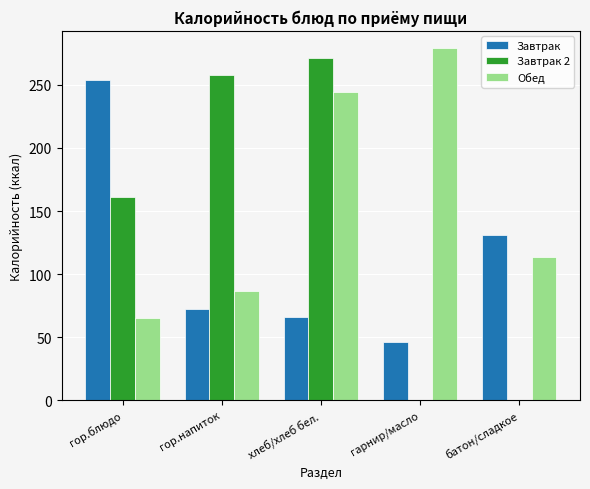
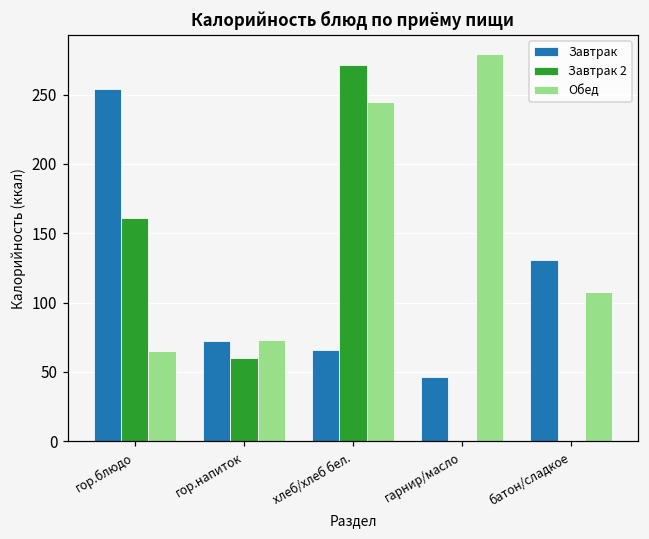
Завтрак 2, гор.напиток: 258 -> 60
Обед, гор.напиток: 86 -> 73
Обед, батон/сладкое: 114 -> 107
